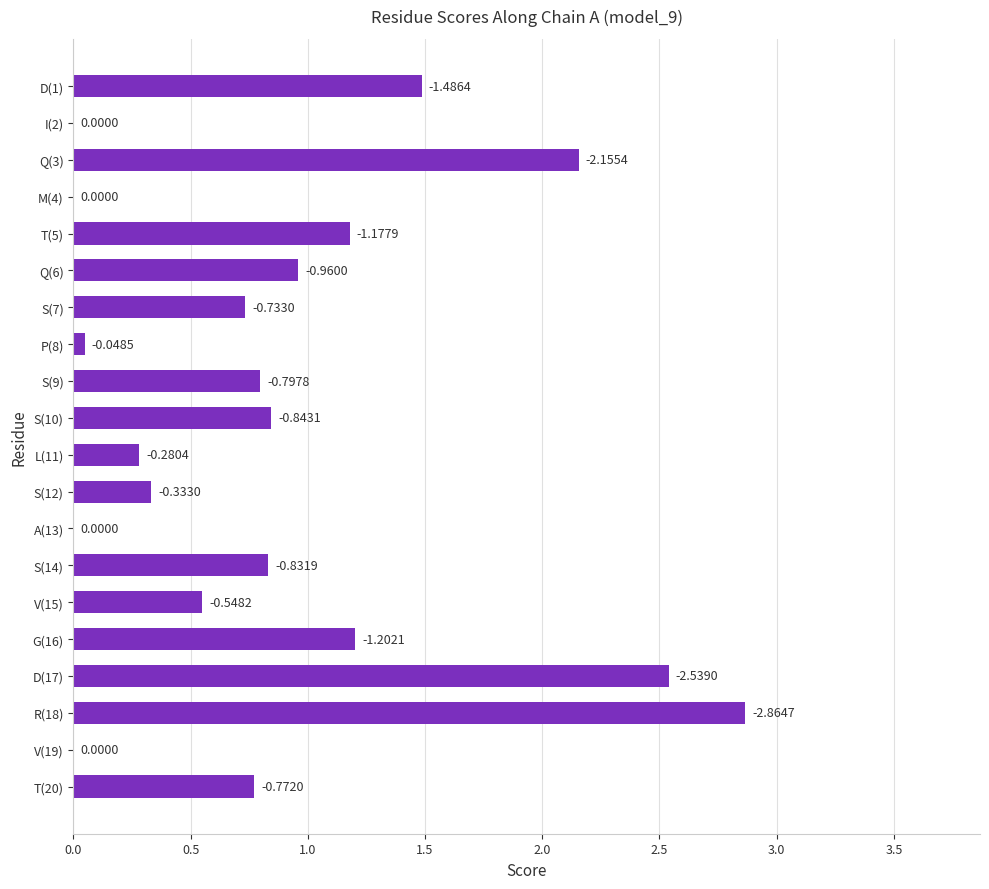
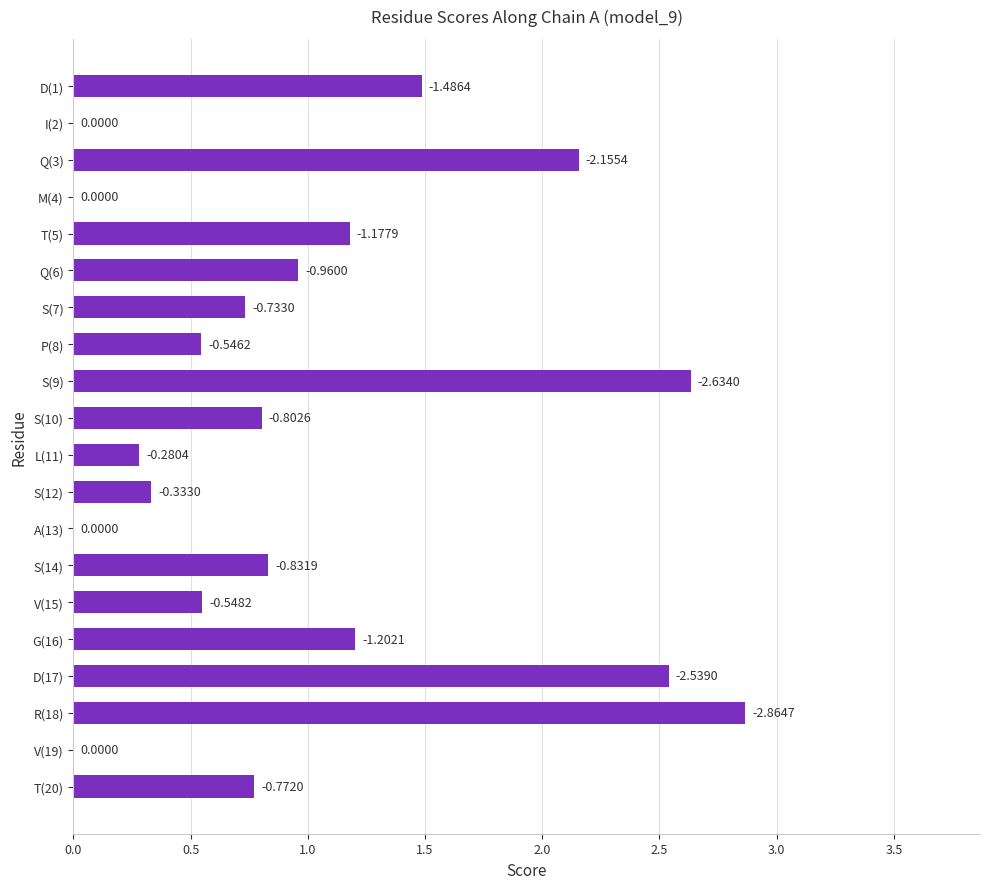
P(8): -0.0485 -> -0.5462
S(9): -0.7978 -> -2.6340
S(10): -0.8431 -> -0.8026
